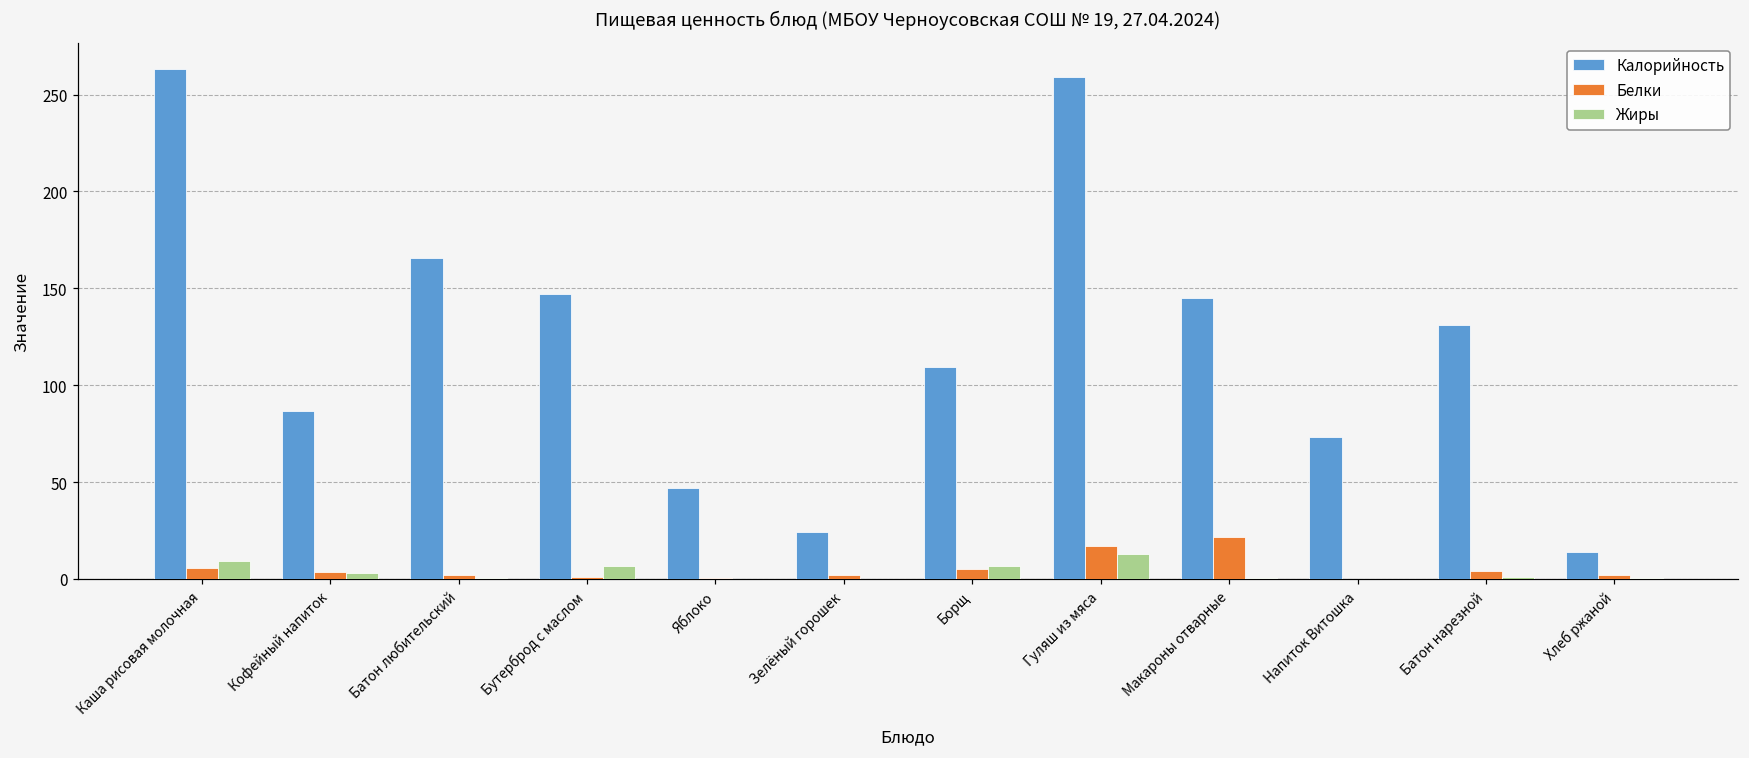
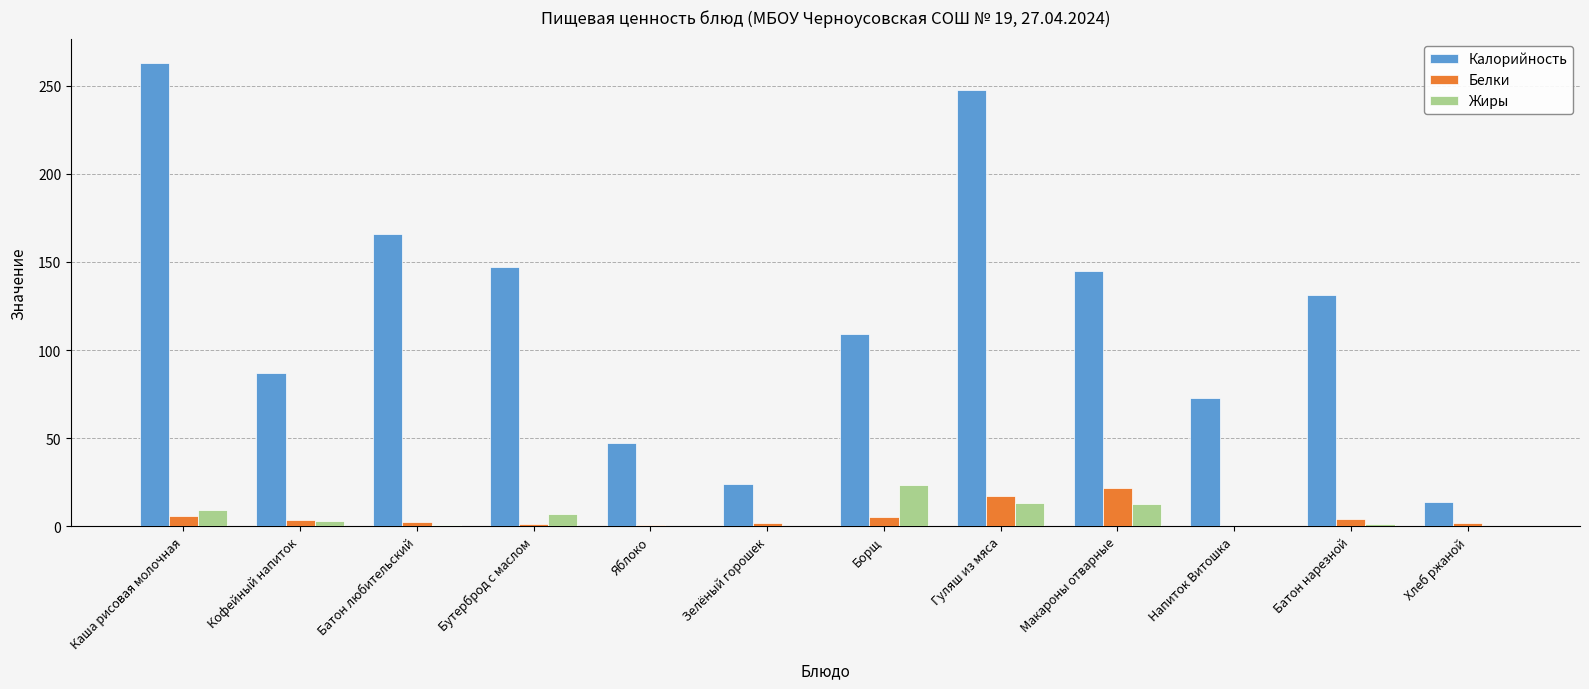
Жиры, Борщ: 7 -> 24
Калорийность, Гуляш из мяса: 259 -> 248
Жиры, Макароны отварные: 1 -> 13
